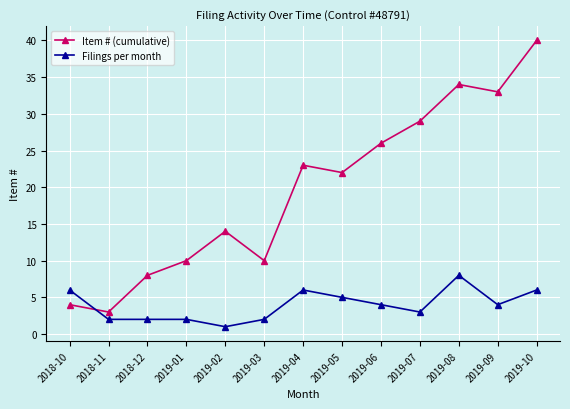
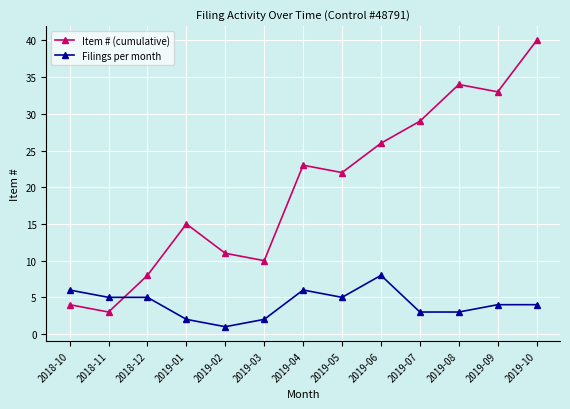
Filings per month, 2018-11: 2 -> 5
Filings per month, 2018-12: 2 -> 5
Item # (cumulative), 2019-01: 10 -> 15
Item # (cumulative), 2019-02: 14 -> 11
Filings per month, 2019-06: 4 -> 8
Filings per month, 2019-08: 8 -> 3
Filings per month, 2019-10: 6 -> 4
